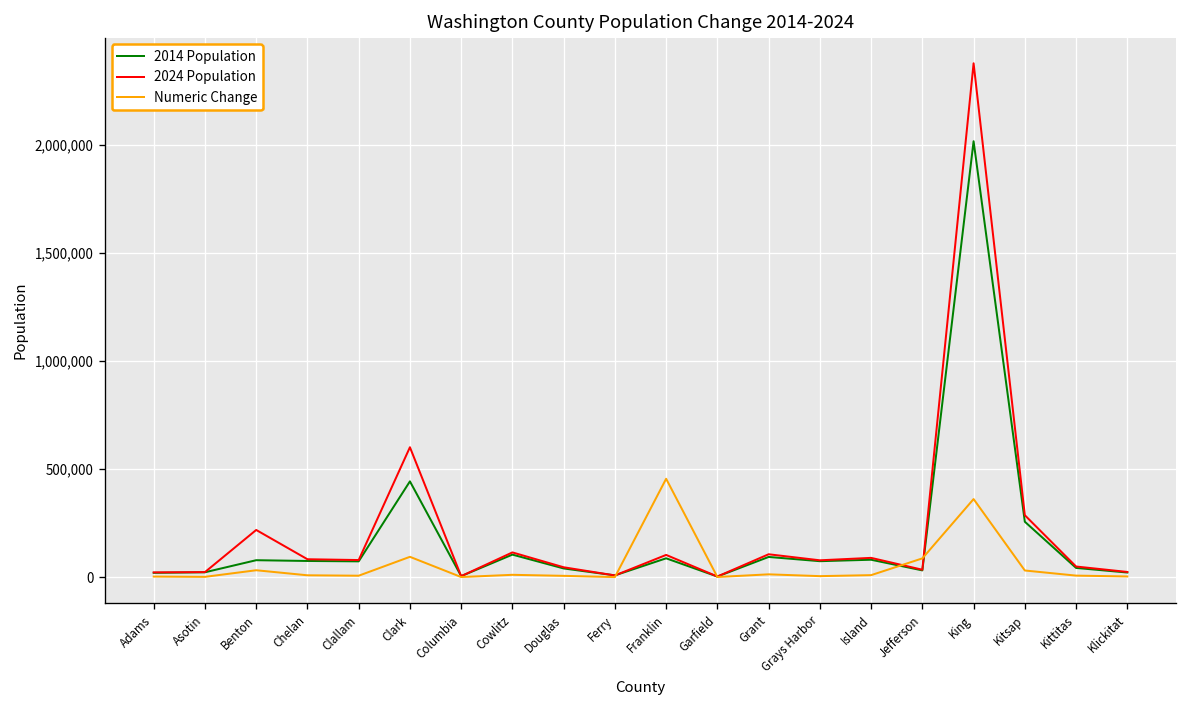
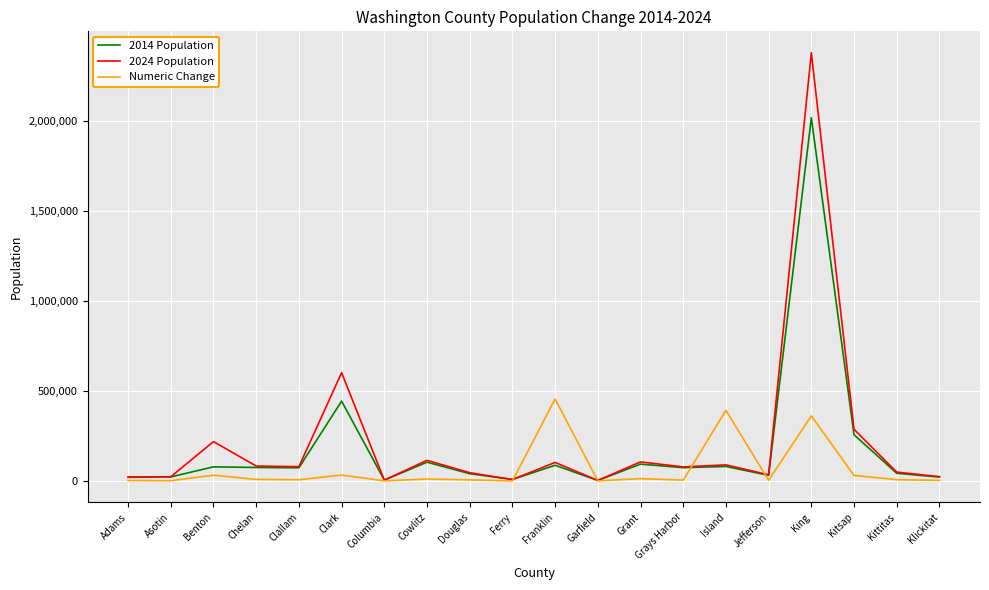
Numeric Change, Clark: 90,000 -> 30,000
Numeric Change, Island: 10,000 -> 390,000
Numeric Change, Jefferson: 90,000 -> 0
